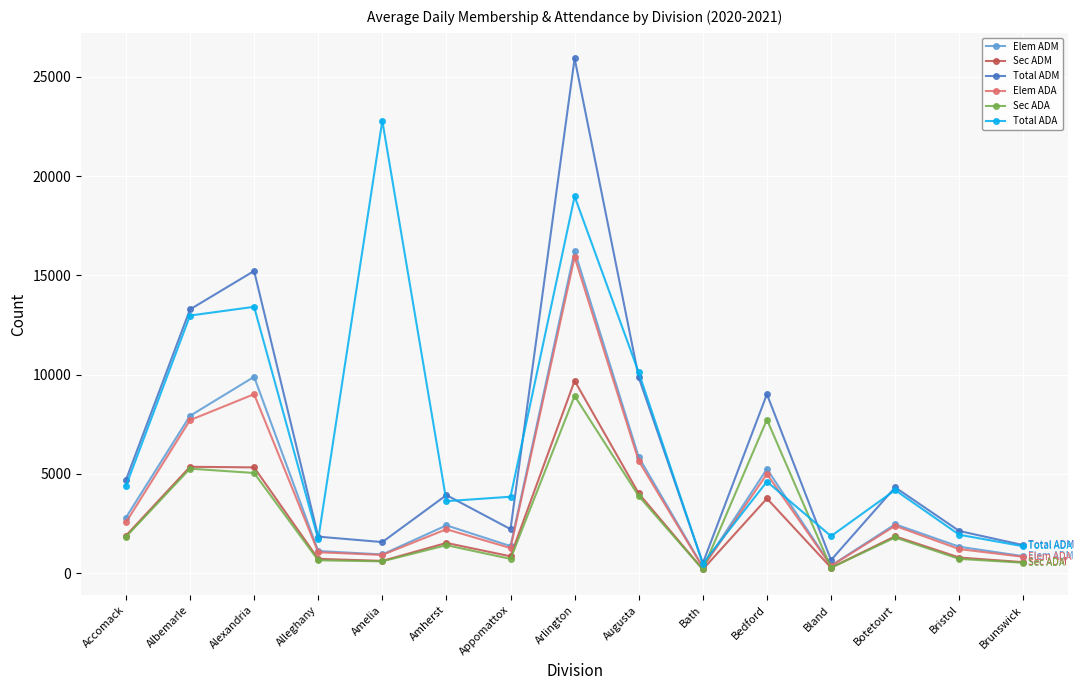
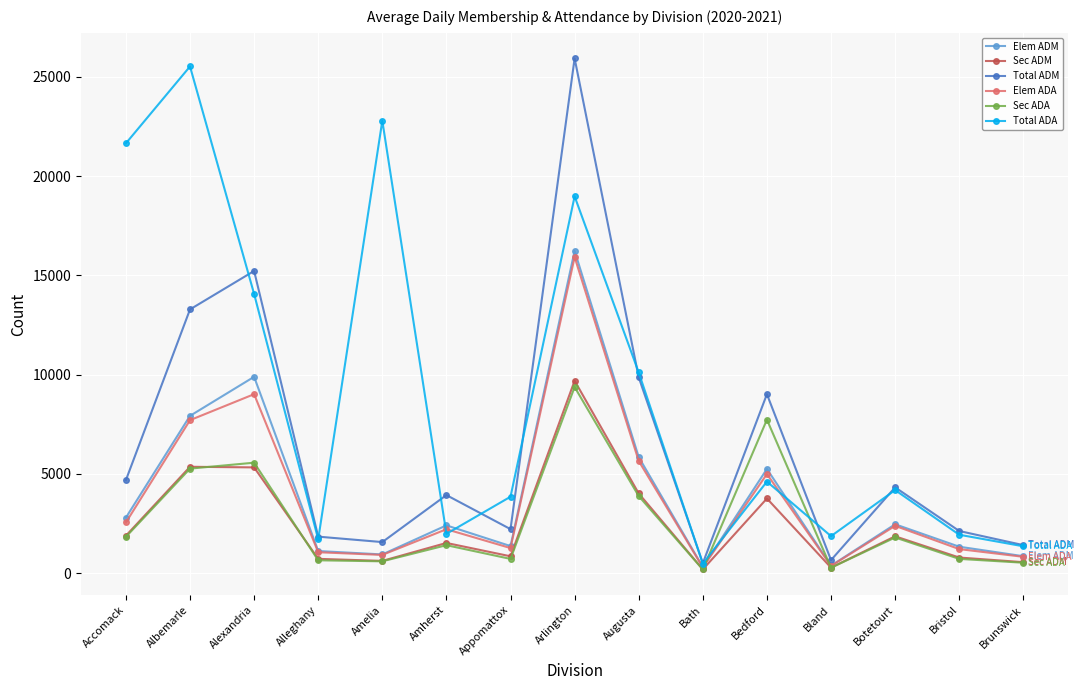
Total ADA, Accomack: 4400 -> 21600
Total ADA, Albemarle: 13000 -> 25500
Sec ADA, Alexandria: 5000 -> 5600
Total ADA, Alexandria: 13400 -> 14100
Total ADA, Amherst: 3600 -> 2000
Sec ADA, Arlington: 8900 -> 9400
